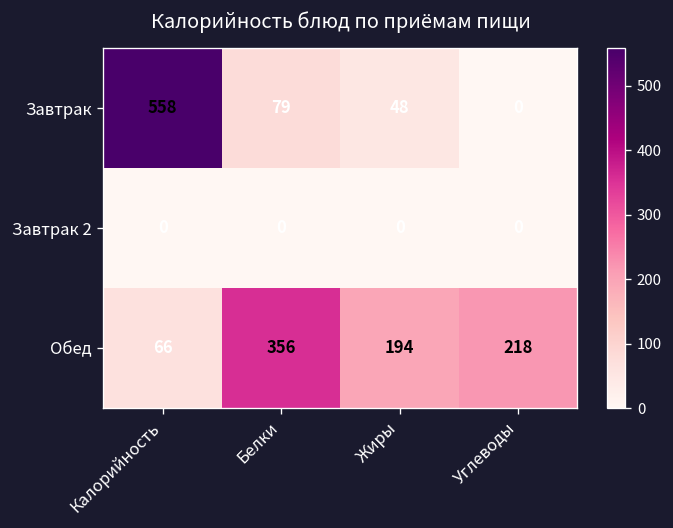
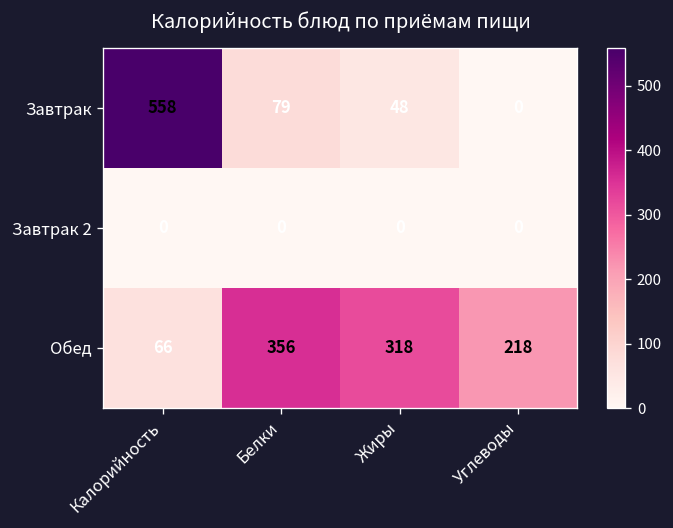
Обед, Жиры: 194 -> 318
